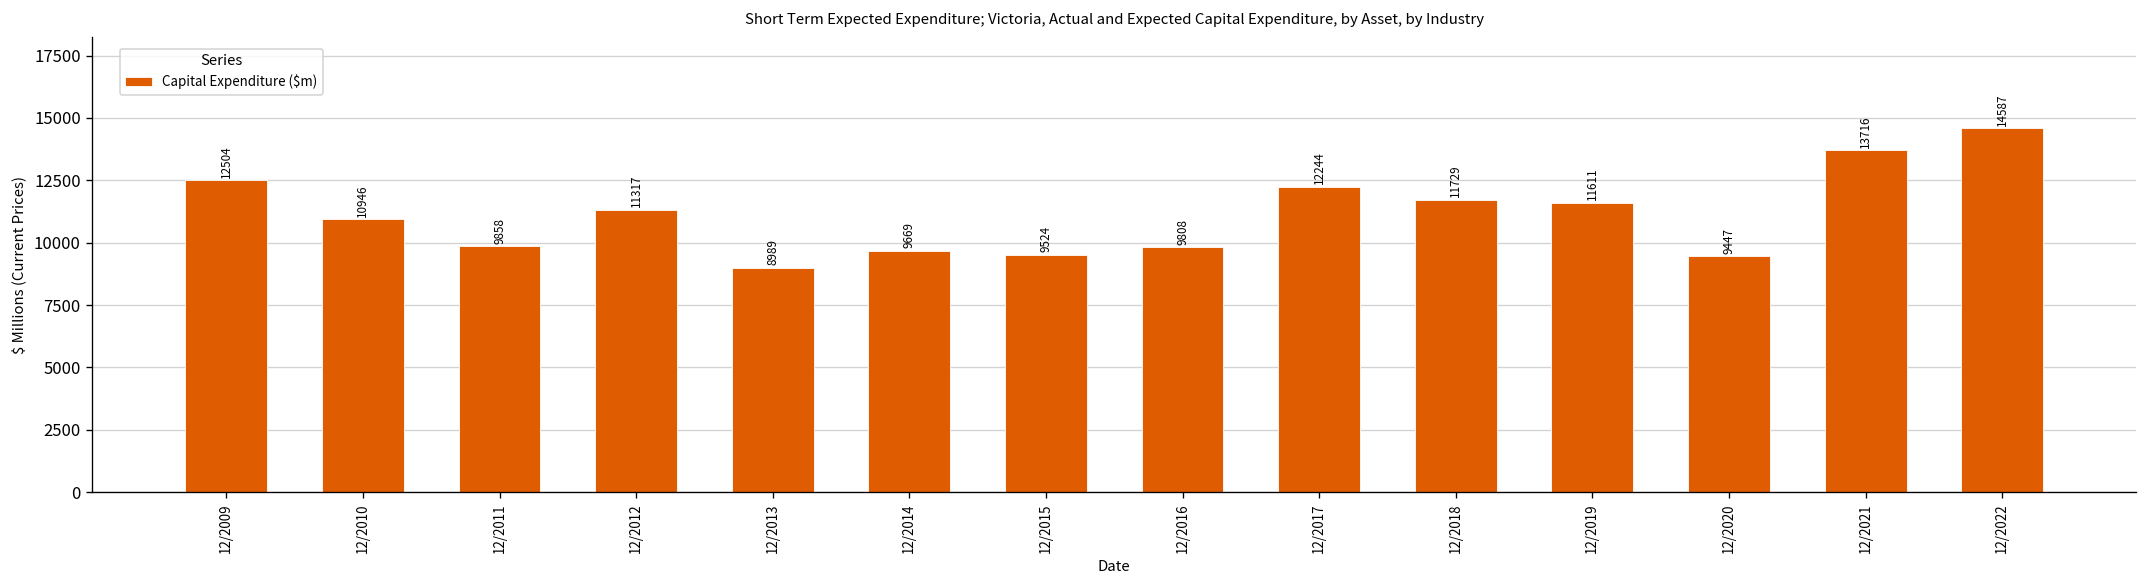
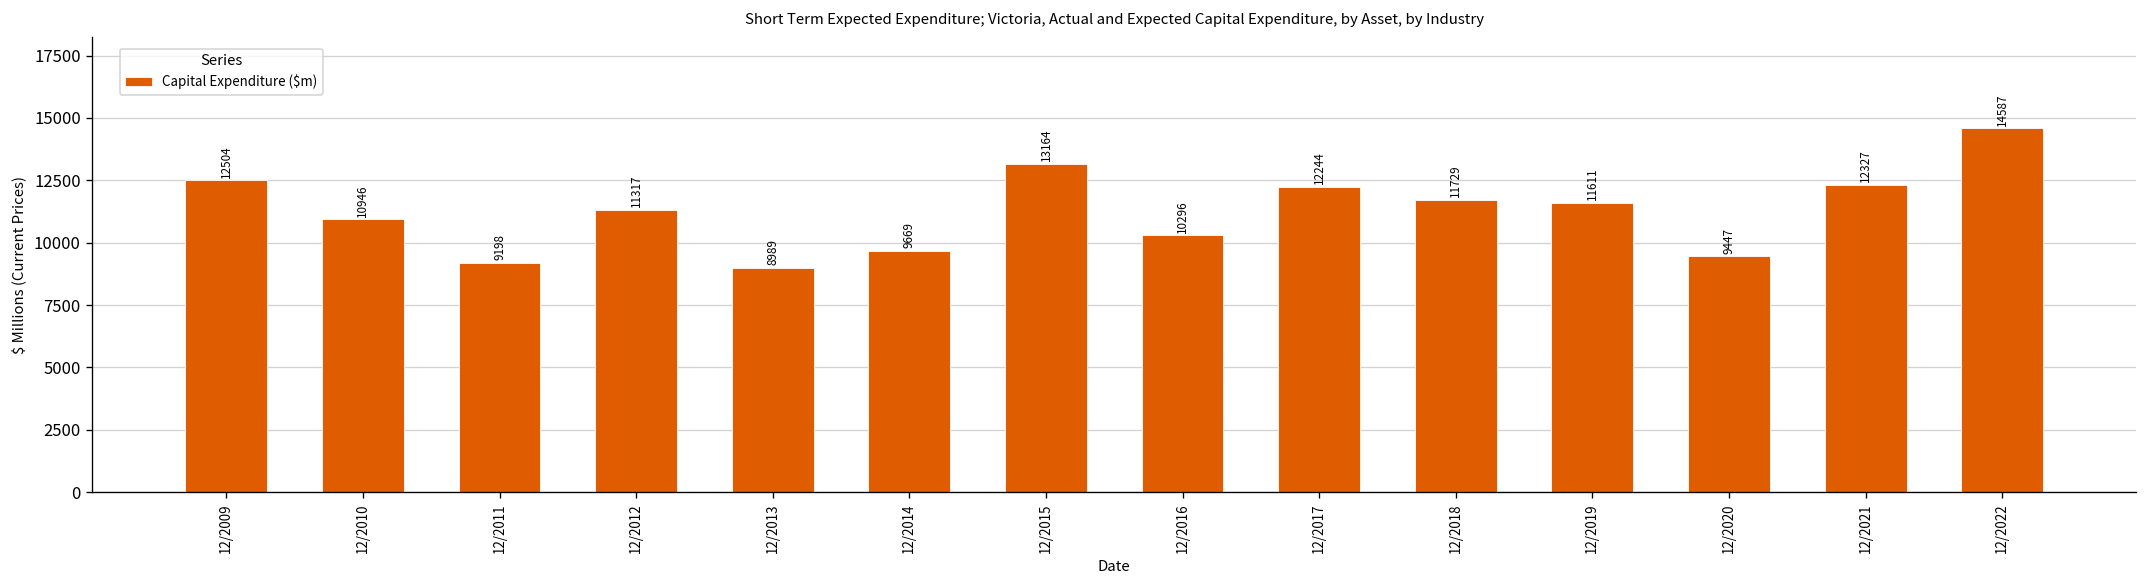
12/2011: 9858 -> 9198
12/2015: 9524 -> 13164
12/2016: 9808 -> 10296
12/2021: 13716 -> 12327
